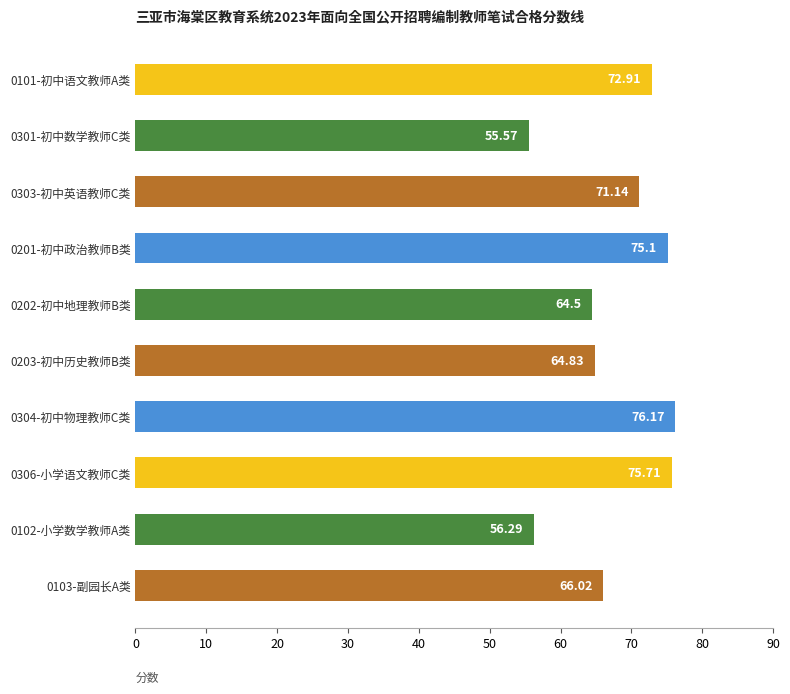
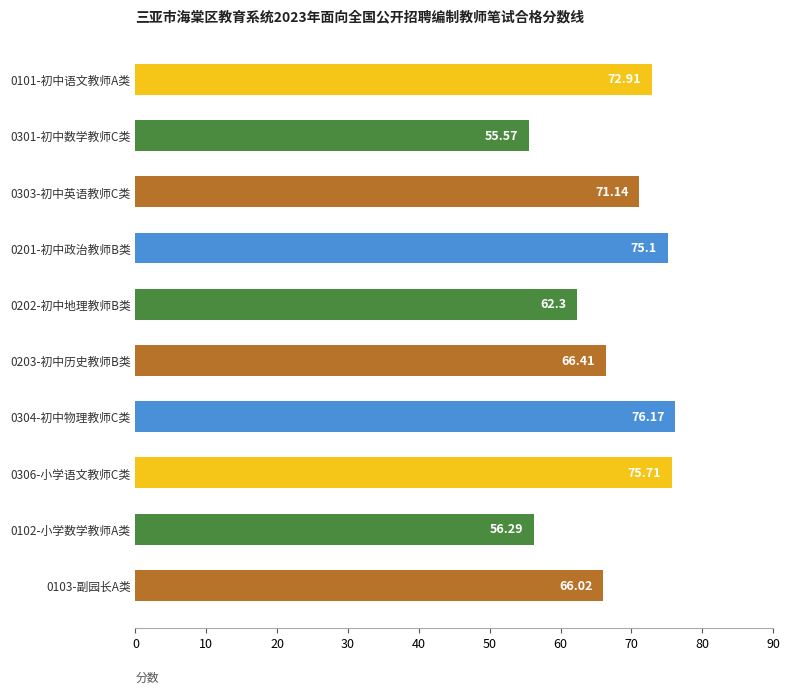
0202-初中地理教师B类: 64.5 -> 62.3
0203-初中历史教师B类: 64.83 -> 66.41
